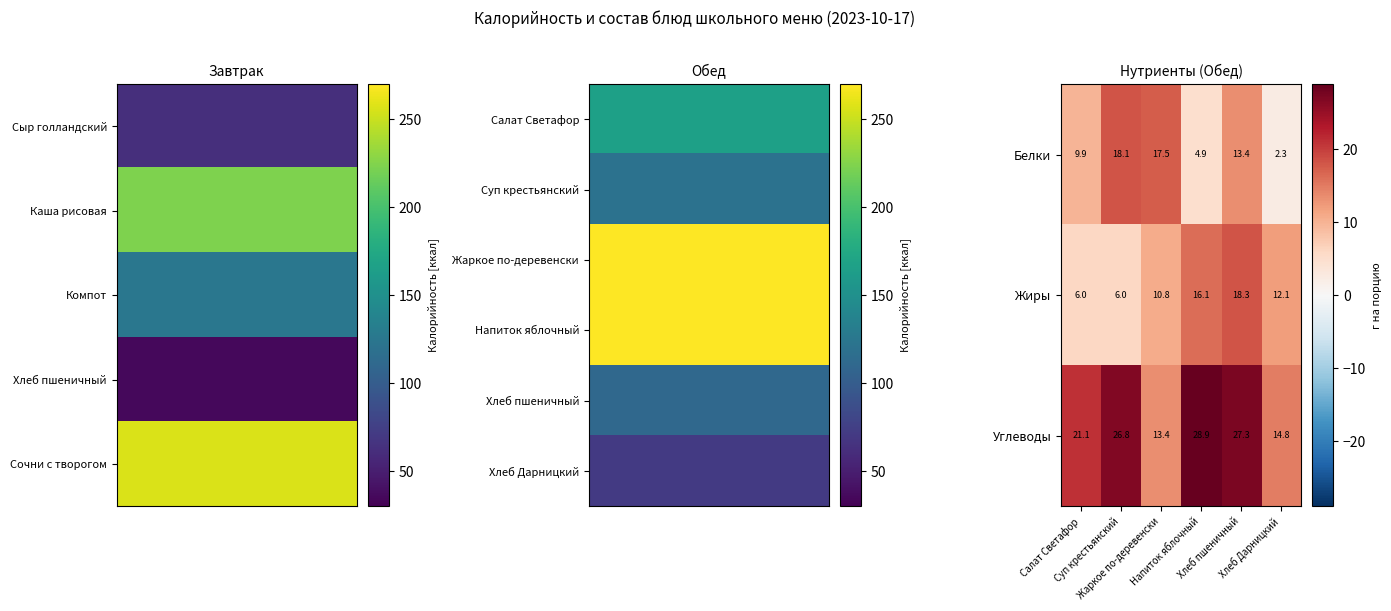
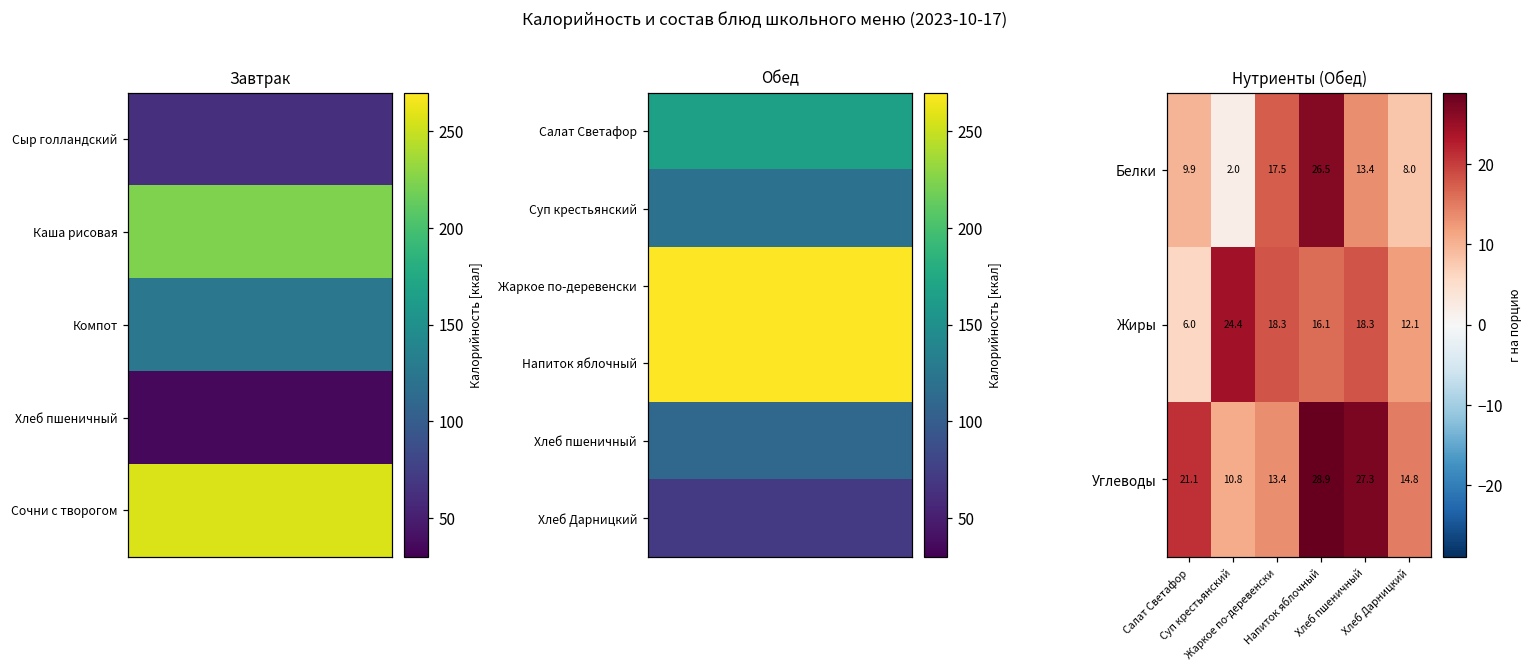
Нутриенты (Обед), Белки, Суп крестьянский: 18.1 -> 2.0
Нутриенты (Обед), Белки, Напиток яблочный: 4.9 -> 26.5
Нутриенты (Обед), Белки, Хлеб Дарницкий: 2.3 -> 8.0
Нутриенты (Обед), Жиры, Суп крестьянский: 6.0 -> 24.4
Нутриенты (Обед), Жиры, Жаркое по-деревенски: 10.8 -> 18.3
Нутриенты (Обед), Углеводы, Суп крестьянский: 26.8 -> 10.8
